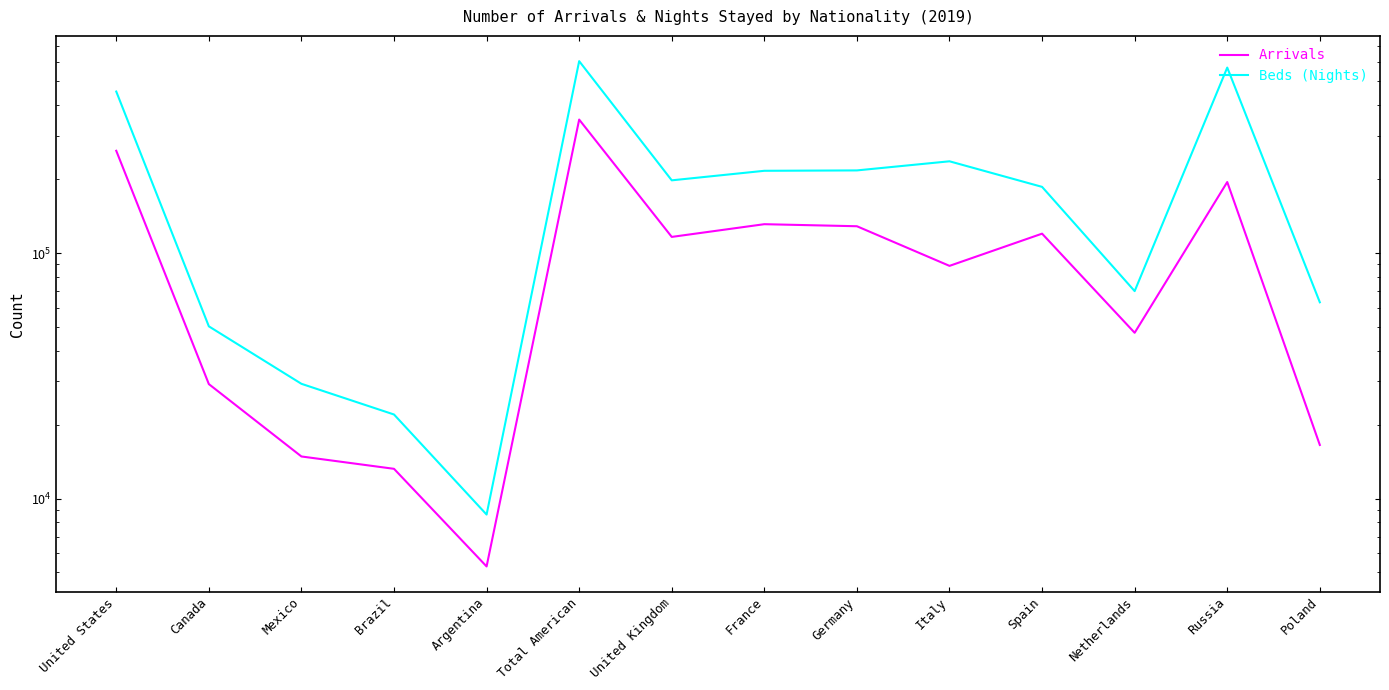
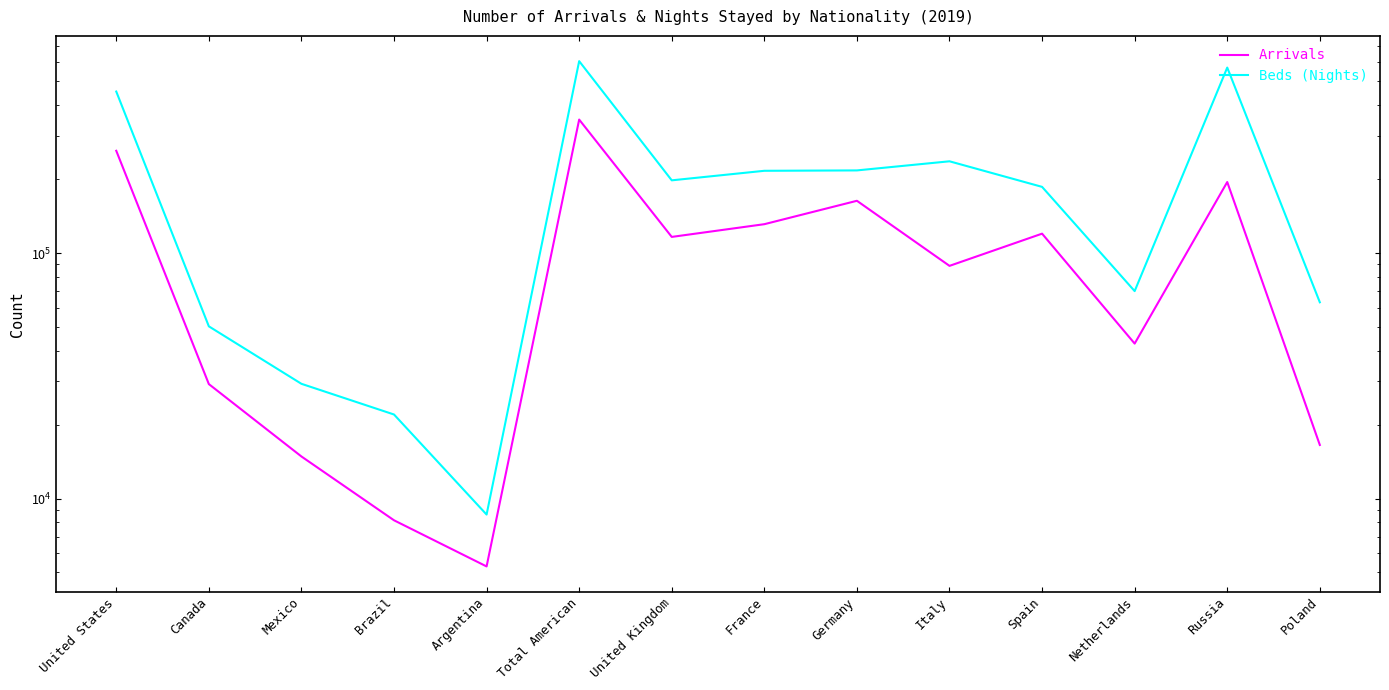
Arrivals, Brazil: 13000 -> 8200
Arrivals, Germany: 130000 -> 160000
Arrivals, Netherlands: 47000 -> 43000
